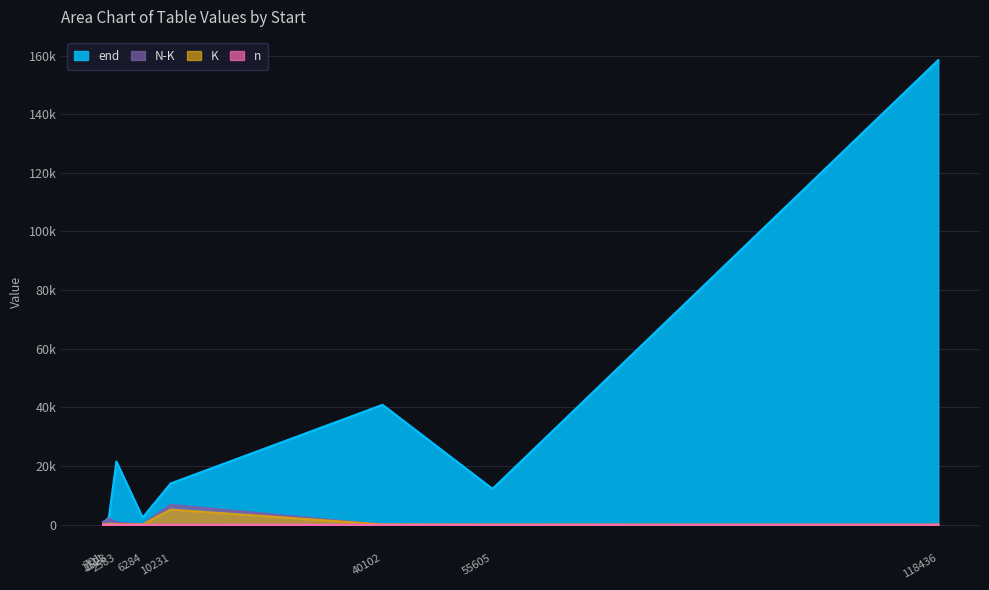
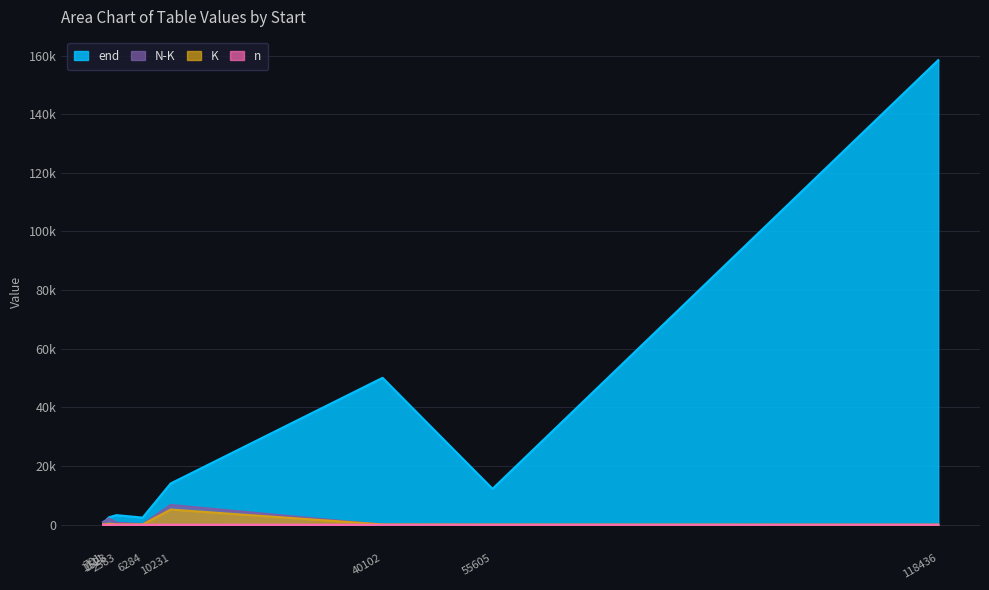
end, 2583: 22000 -> 3000
end, 40102: 41000 -> 50000
